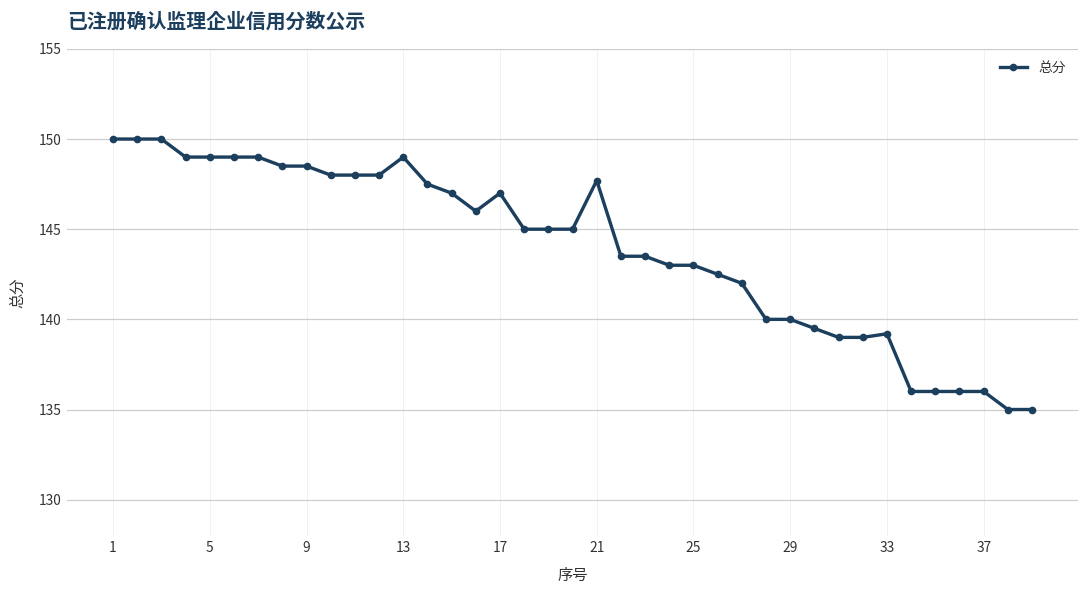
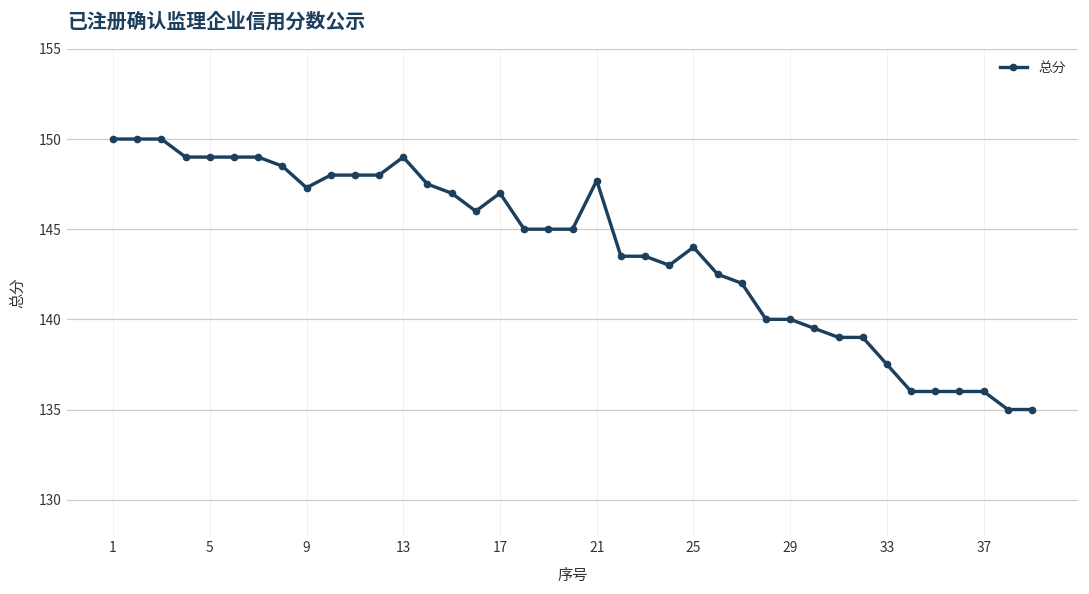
9: 148.5 -> 147.3
25: 143 -> 144
33: 139.2 -> 137.5
